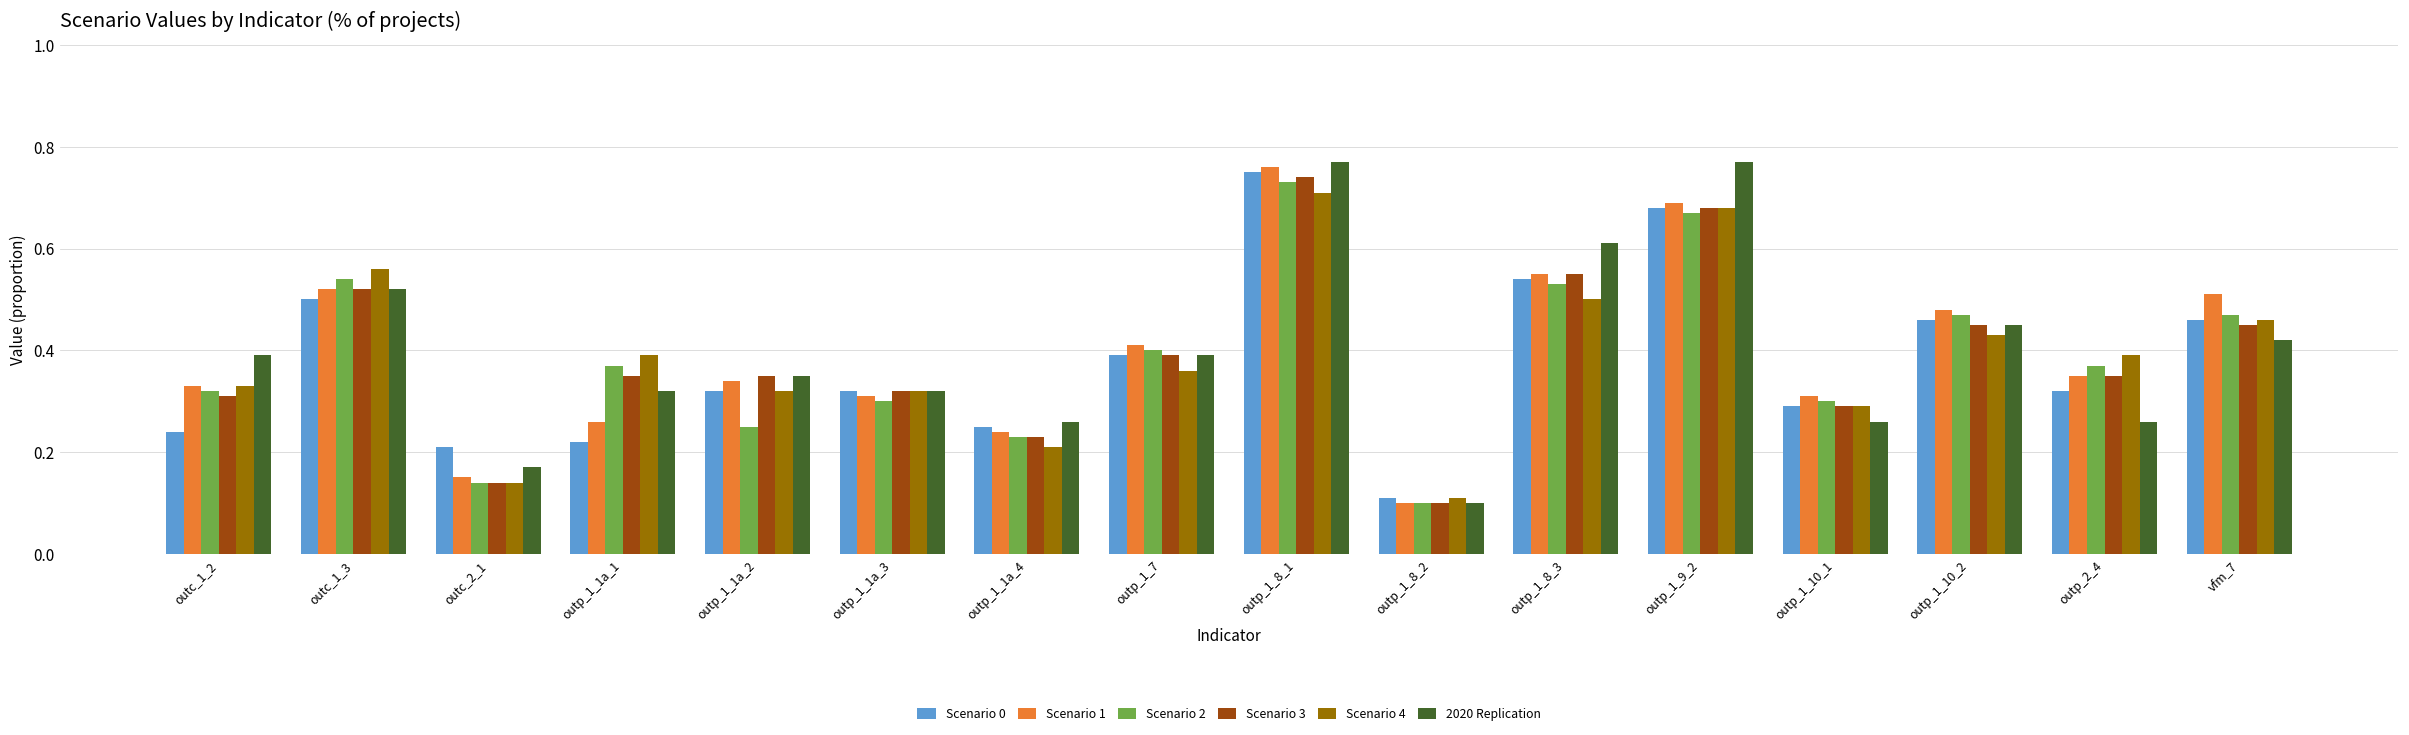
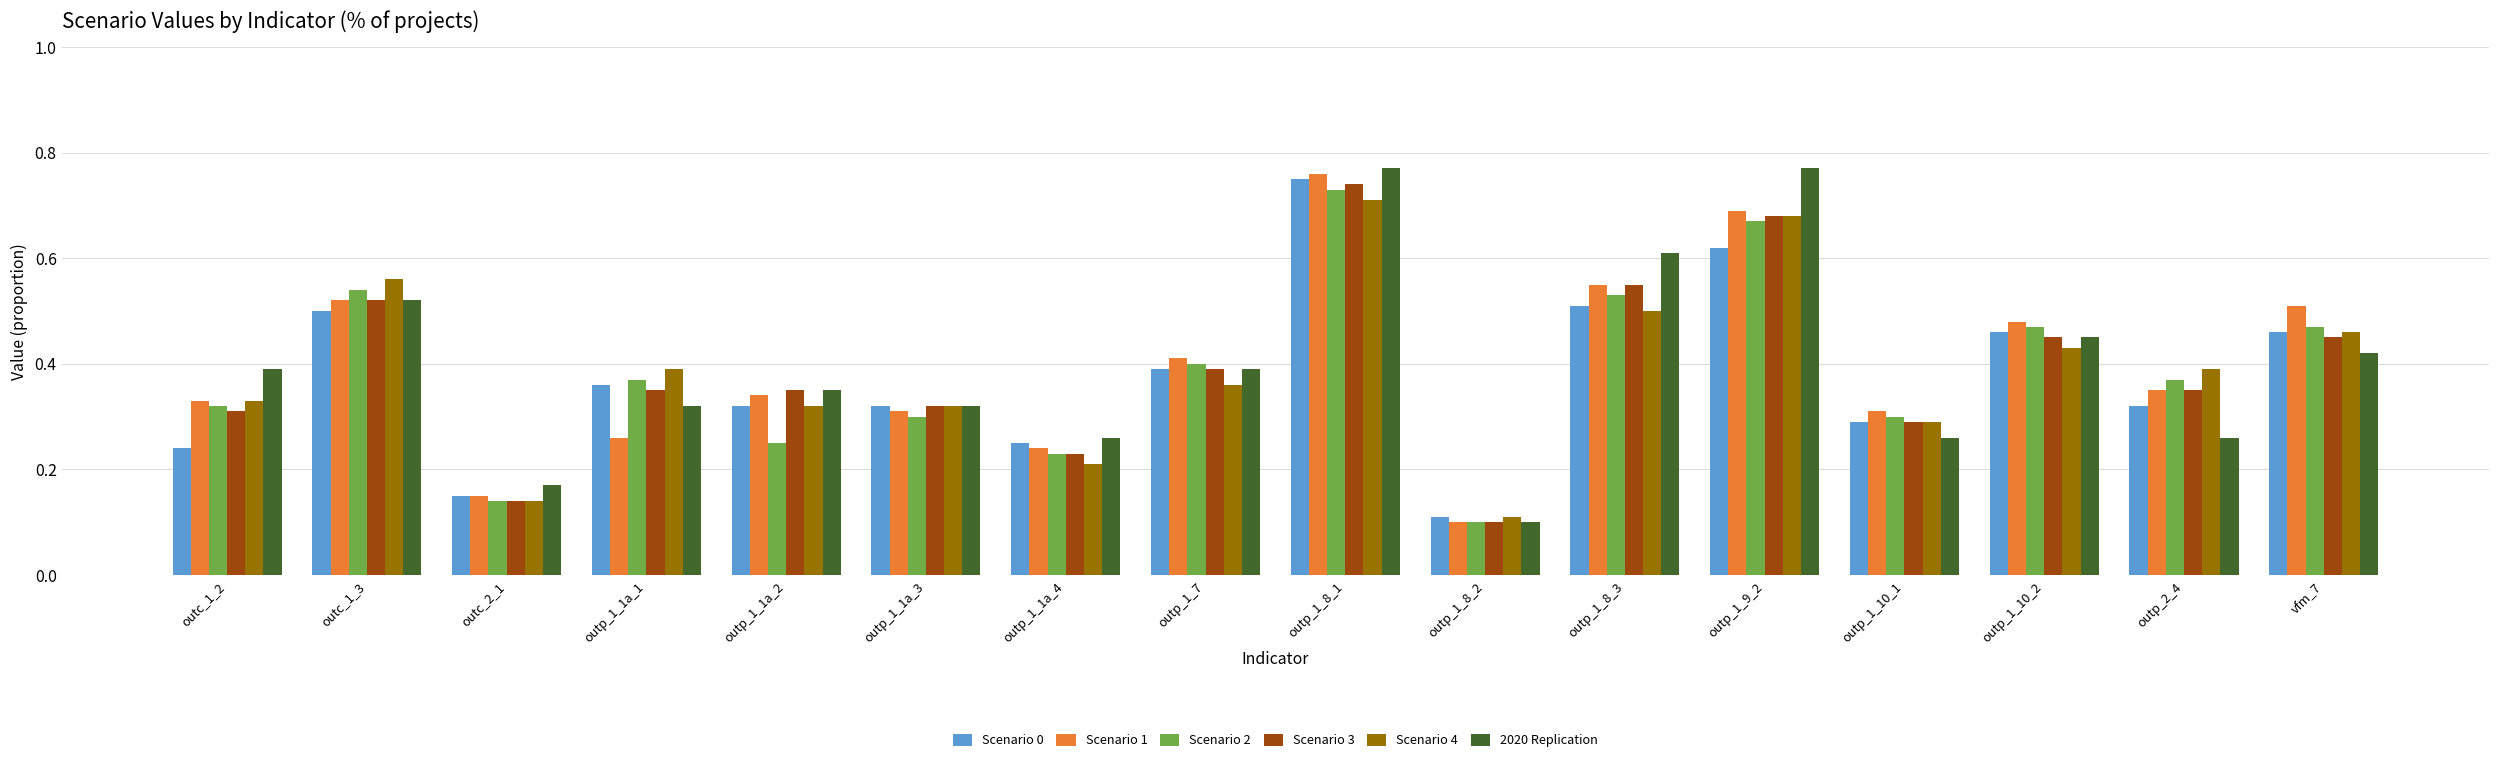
Scenario 0, outc_2_1: 0.21 -> 0.15
Scenario 0, outp_1_1a_1: 0.22 -> 0.36
Scenario 0, outp_1_8_3: 0.54 -> 0.51
Scenario 0, outp_1_9_2: 0.68 -> 0.62
